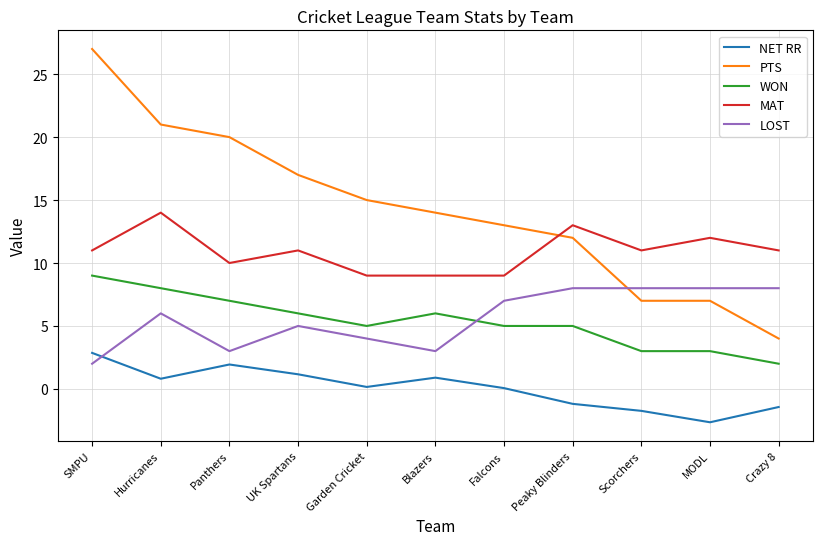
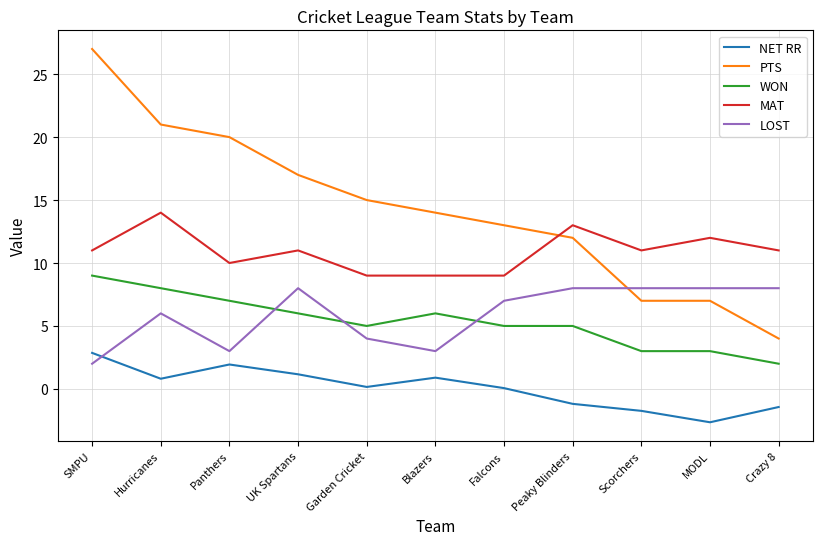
LOST, UK Spartans: 5 -> 8
